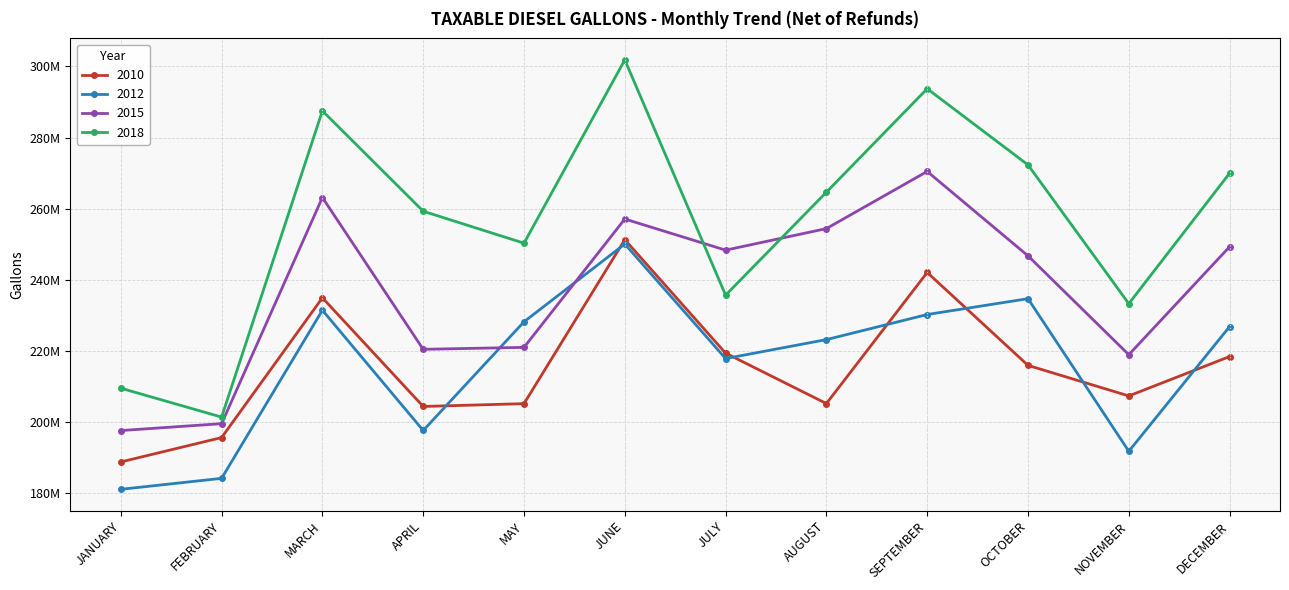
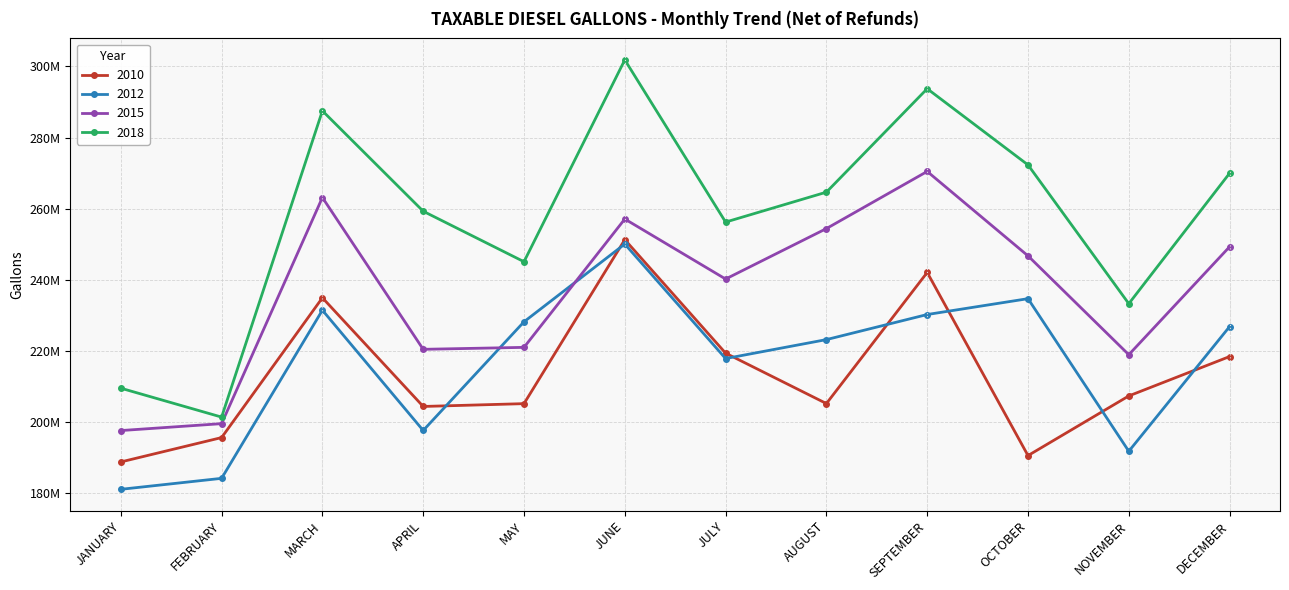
2018, MAY: 250000000 -> 245000000
2015, JULY: 248000000 -> 240000000
2018, JULY: 236000000 -> 256000000
2010, OCTOBER: 216000000 -> 190000000
